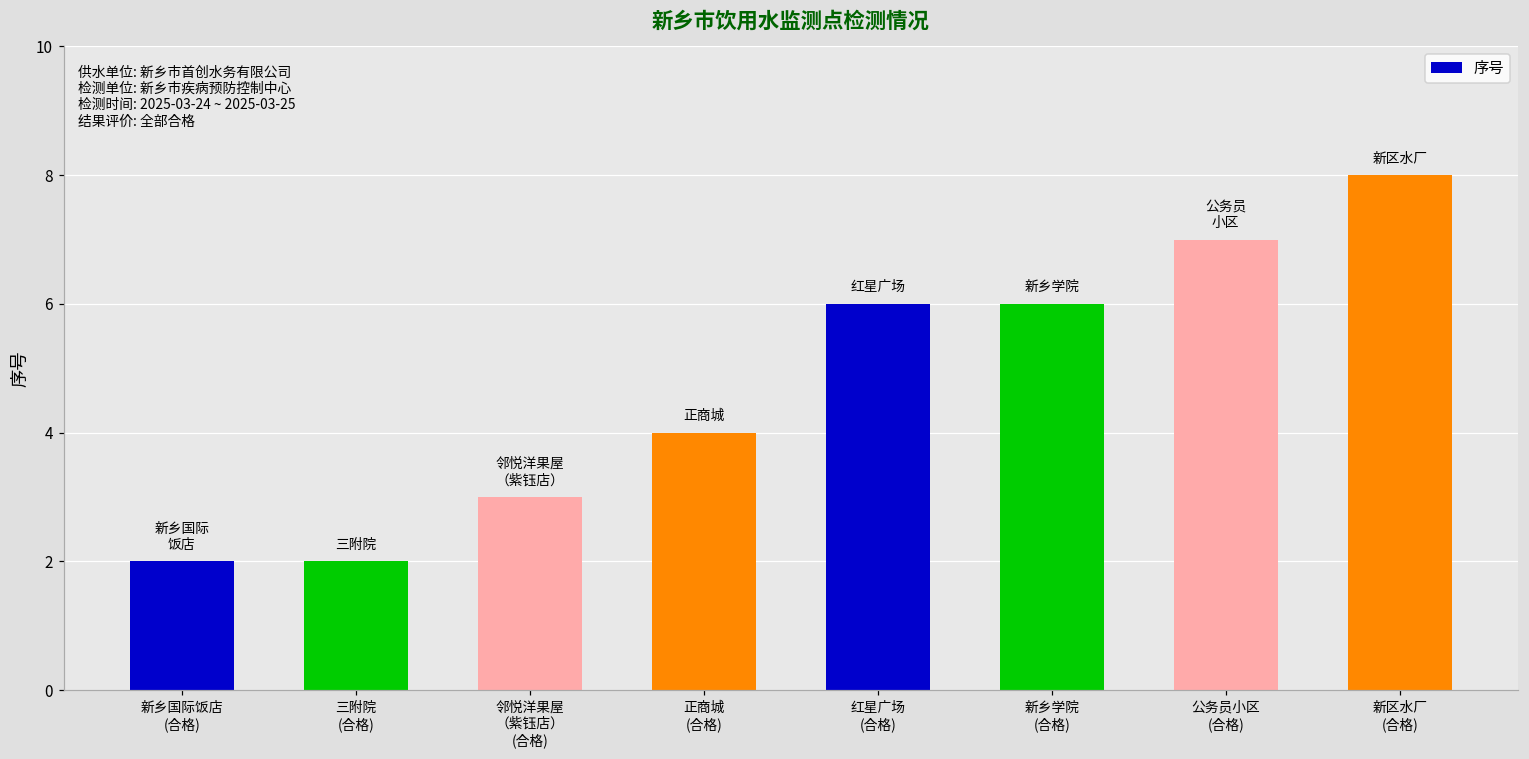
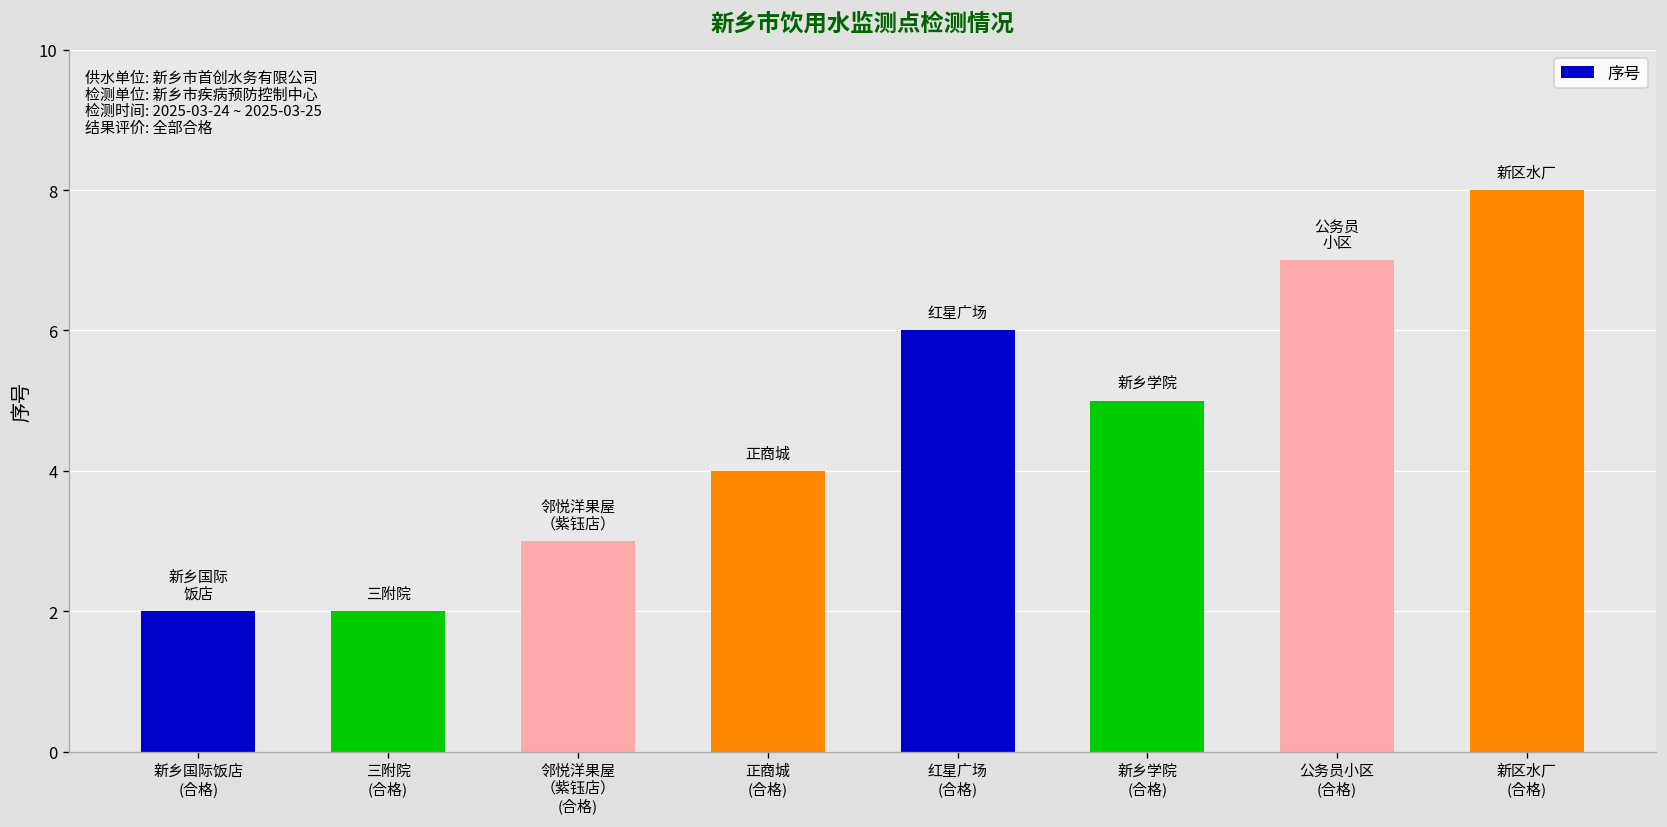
新乡学院 (合格): 6 -> 5
